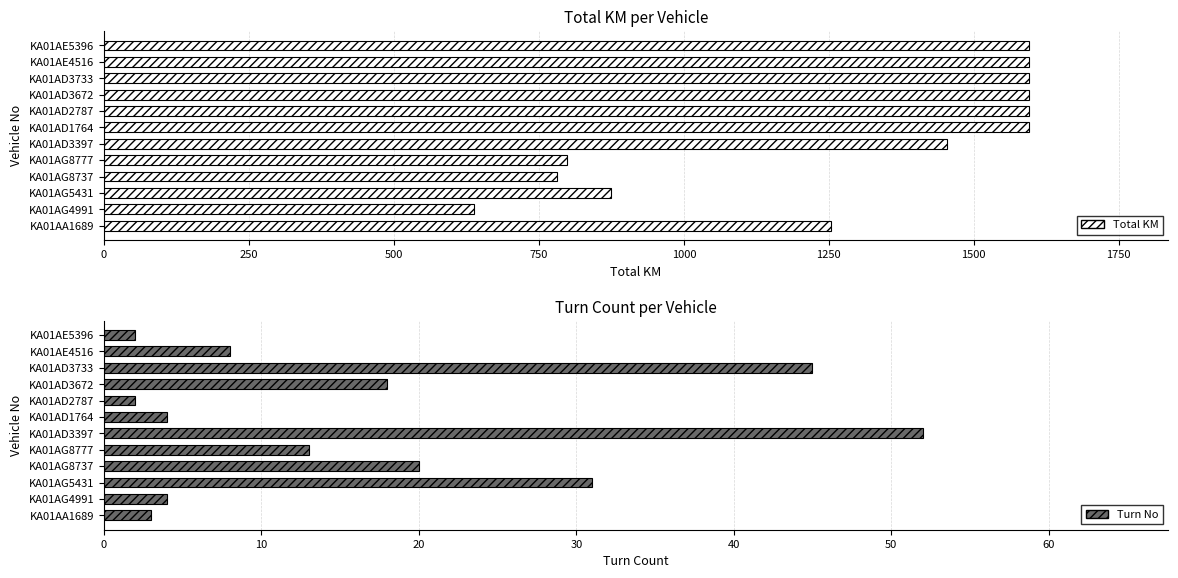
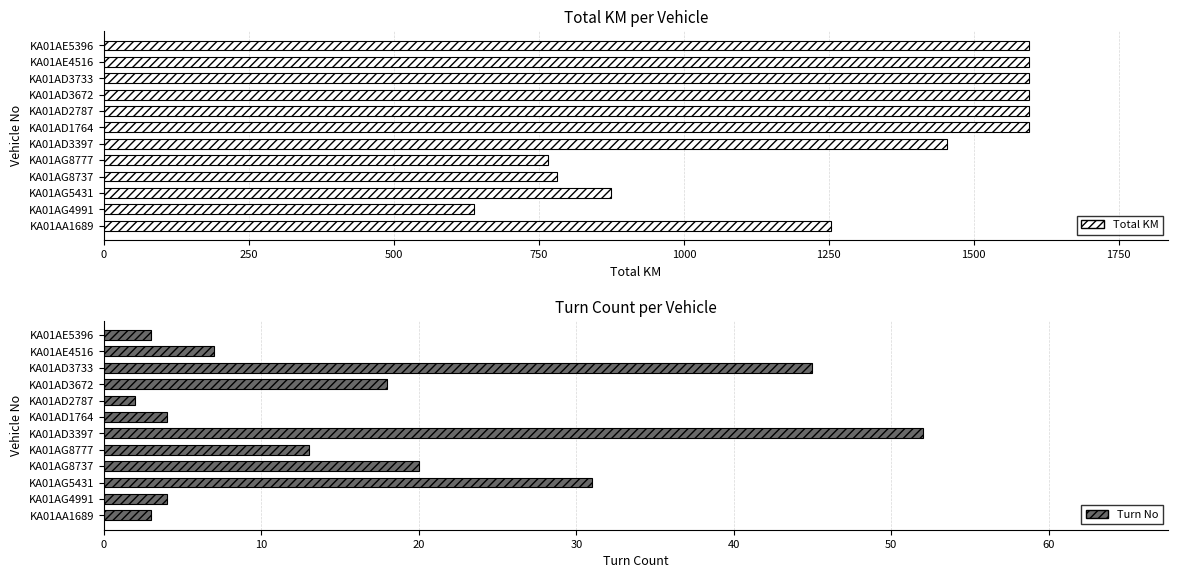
Total KM per Vehicle, KA01AG8777: 800 -> 770
Turn Count per Vehicle, KA01AE5396: 2 -> 3
Turn Count per Vehicle, KA01AE4516: 8 -> 7
